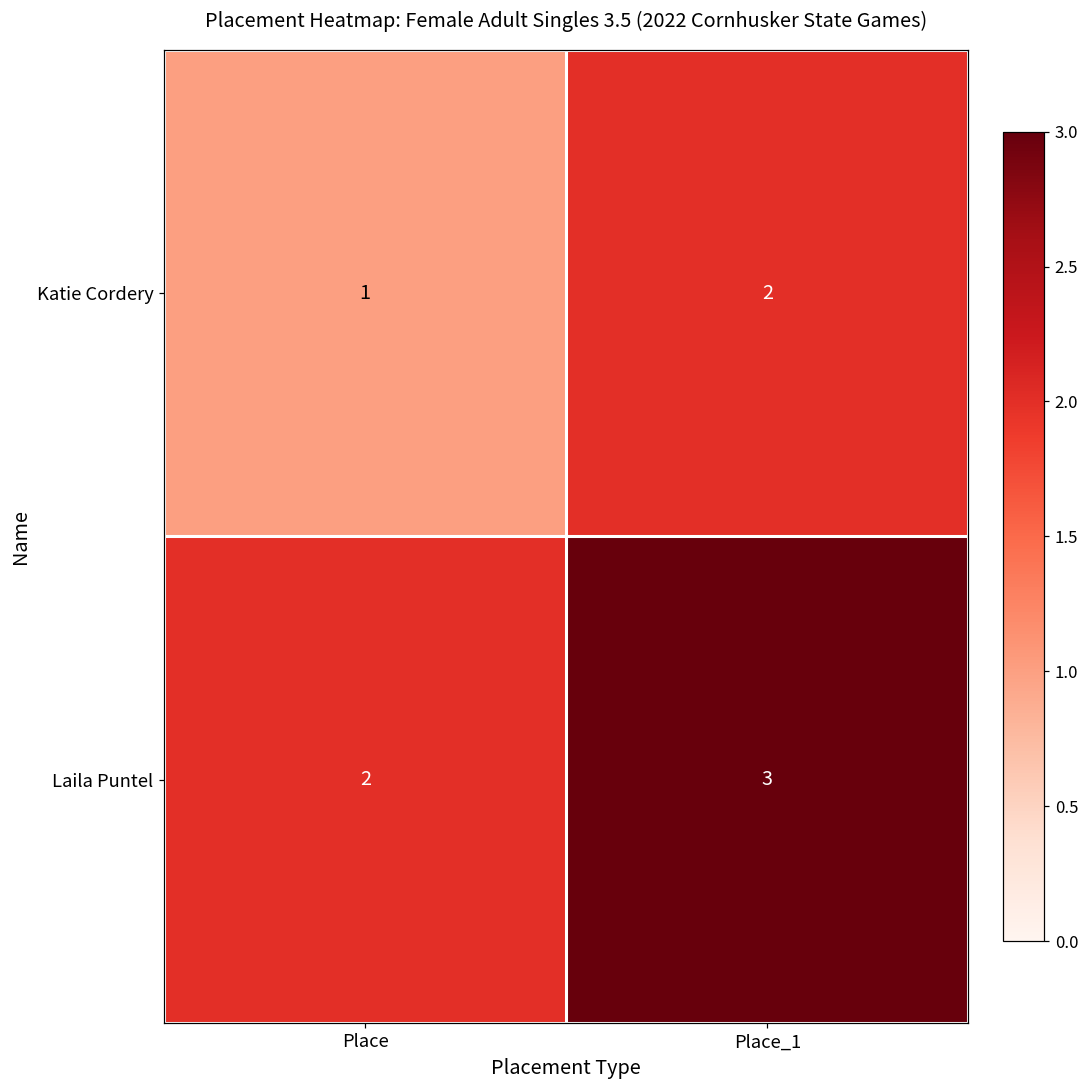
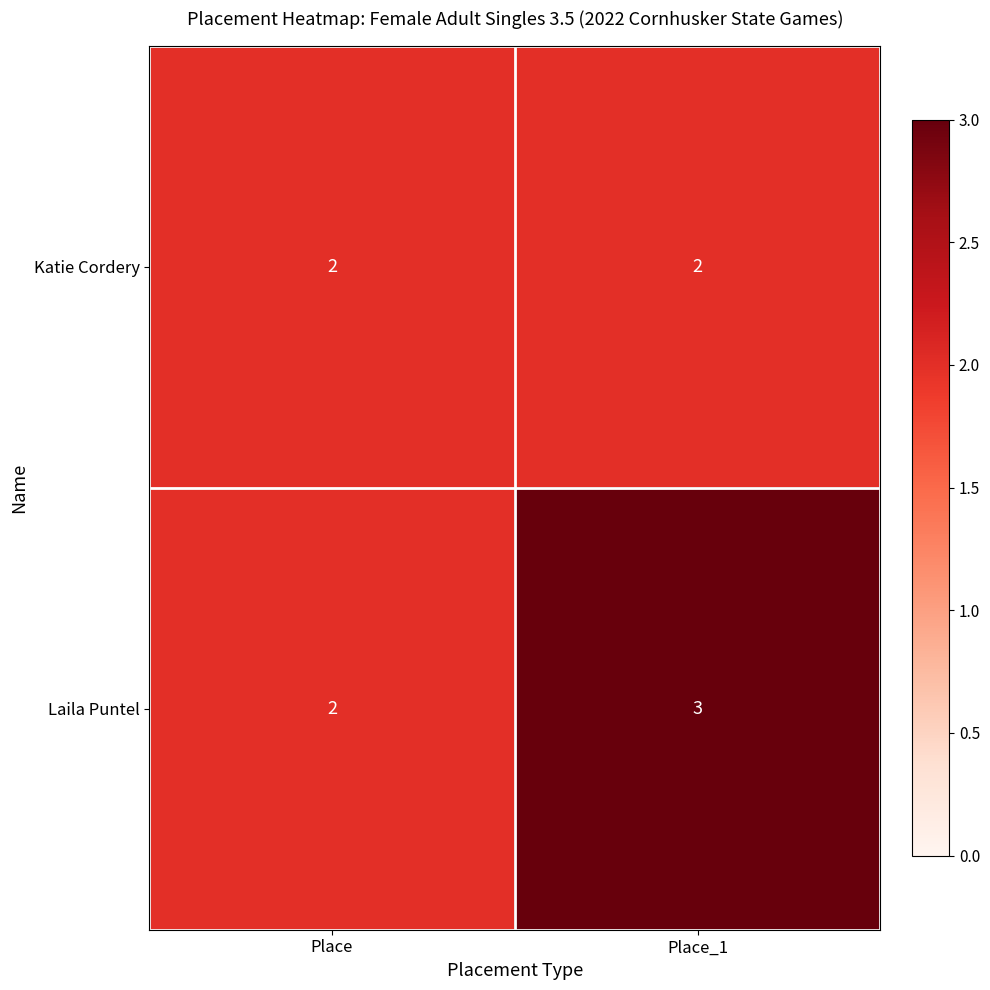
Katie Cordery, Place: 1 -> 2
